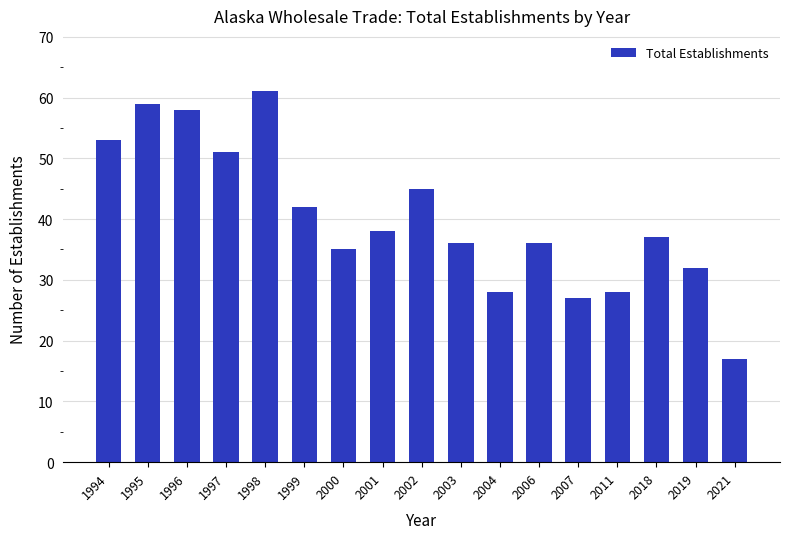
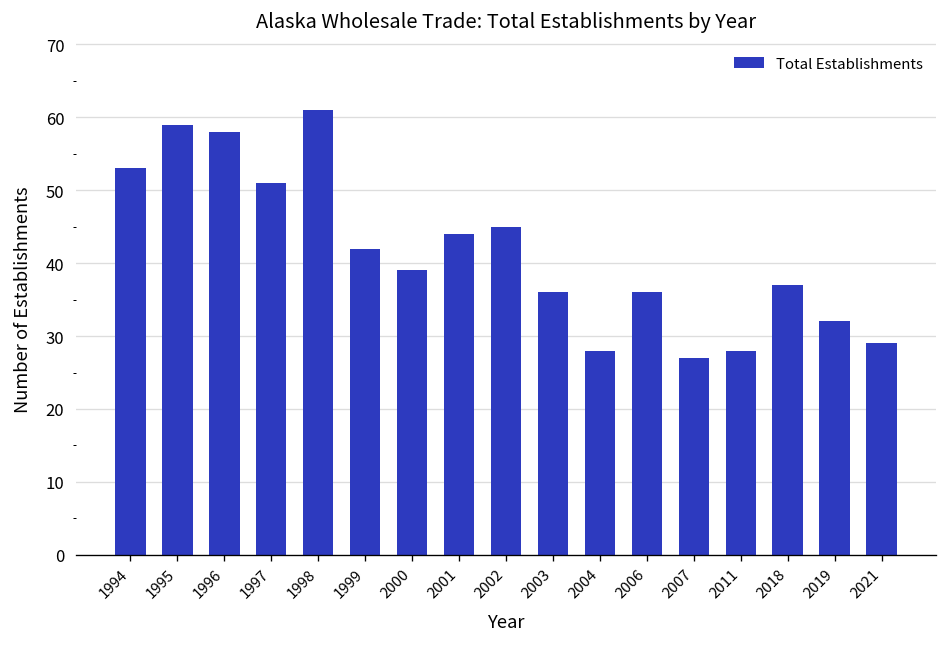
2000: 35 -> 39
2001: 38 -> 44
2021: 17 -> 29
